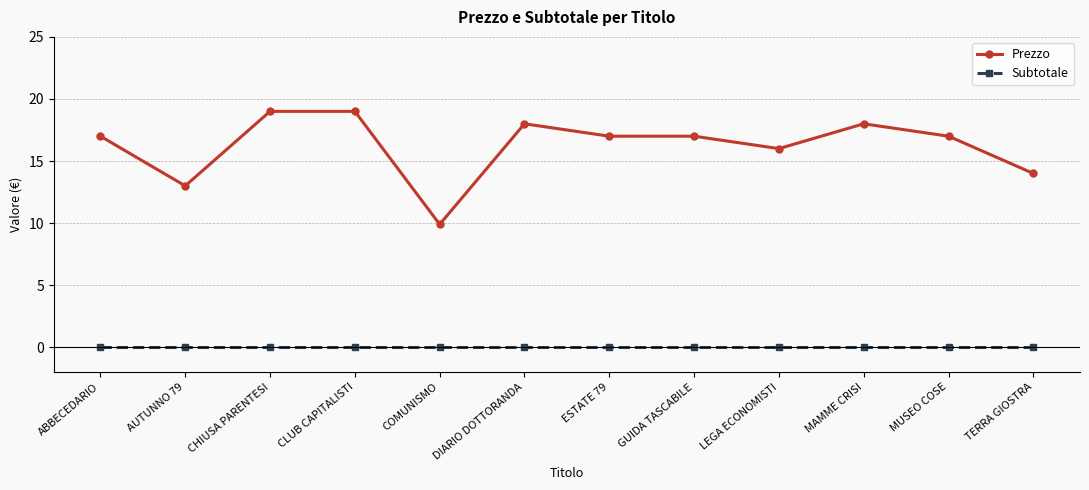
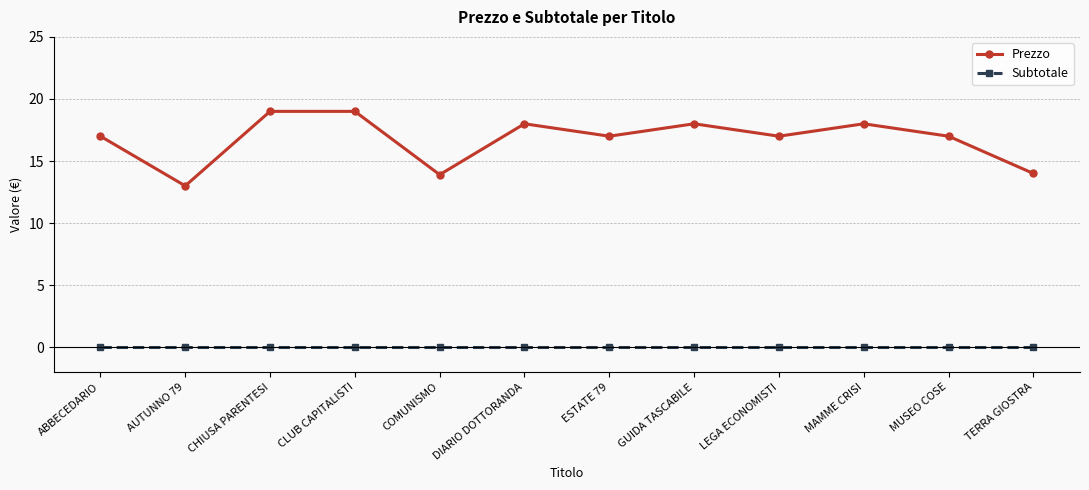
Prezzo, COMUNISMO: 9.9 -> 13.9
Prezzo, GUIDA TASCABILE: 17 -> 18
Prezzo, LEGA ECONOMISTI: 16 -> 17
